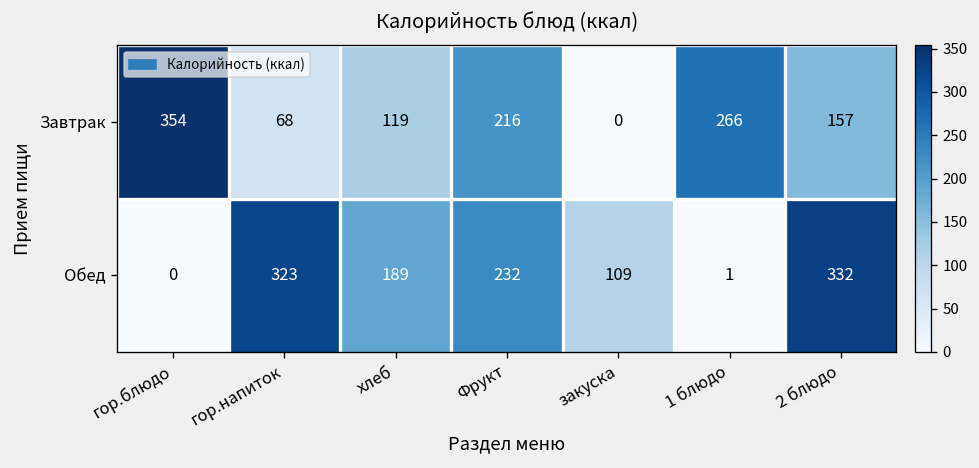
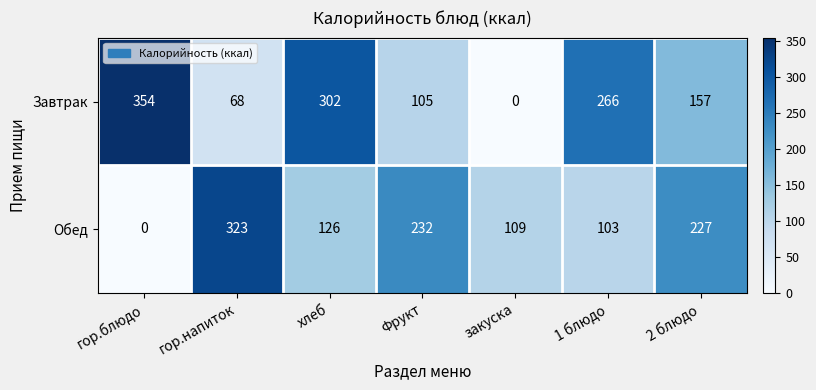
Завтрак, хлеб: 119 -> 302
Завтрак, Фрукт: 216 -> 105
Обед, хлеб: 189 -> 126
Обед, 1 блюдо: 1 -> 103
Обед, 2 блюдо: 332 -> 227
